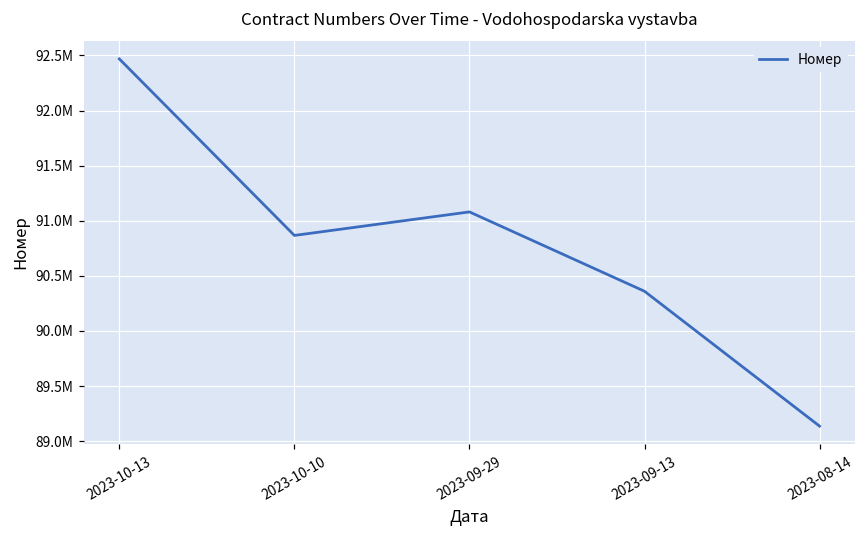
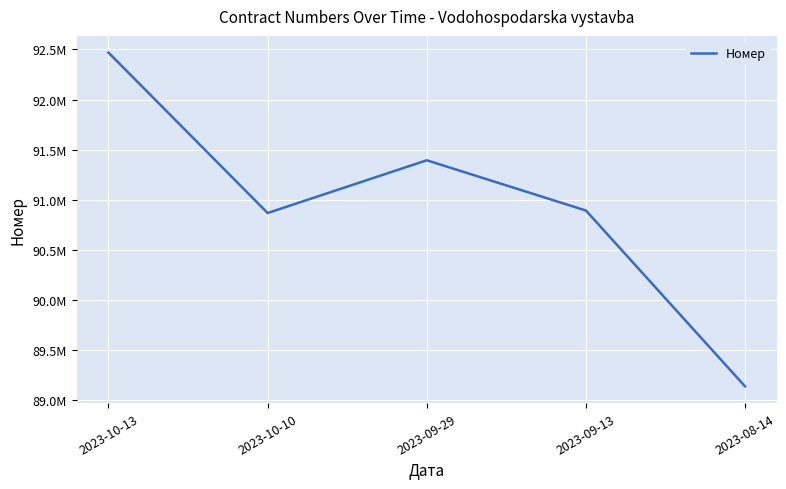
2023-09-29: 91080000 -> 91390000
2023-09-13: 90360000 -> 90890000
